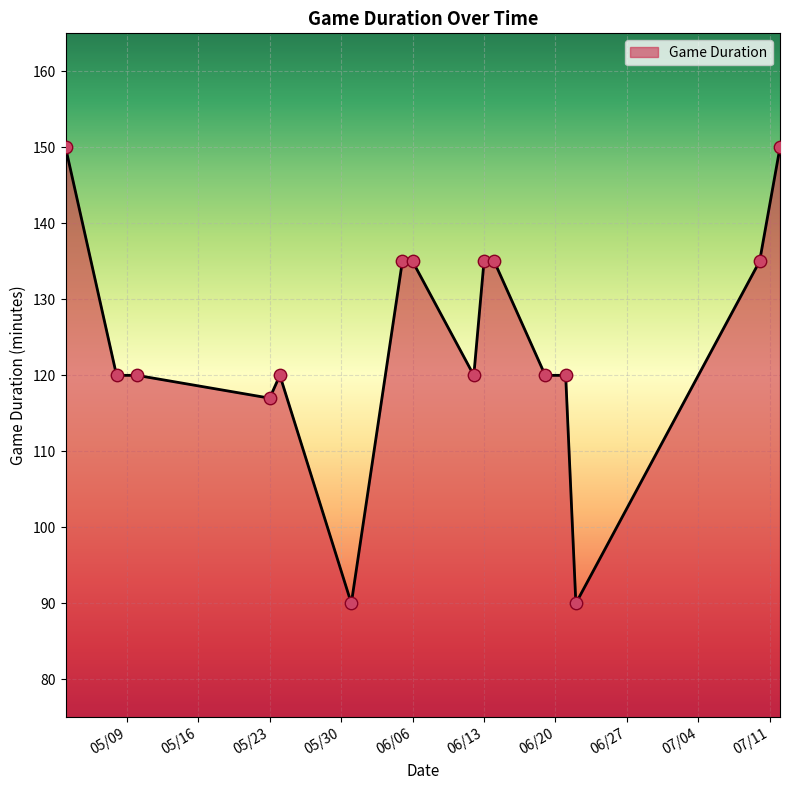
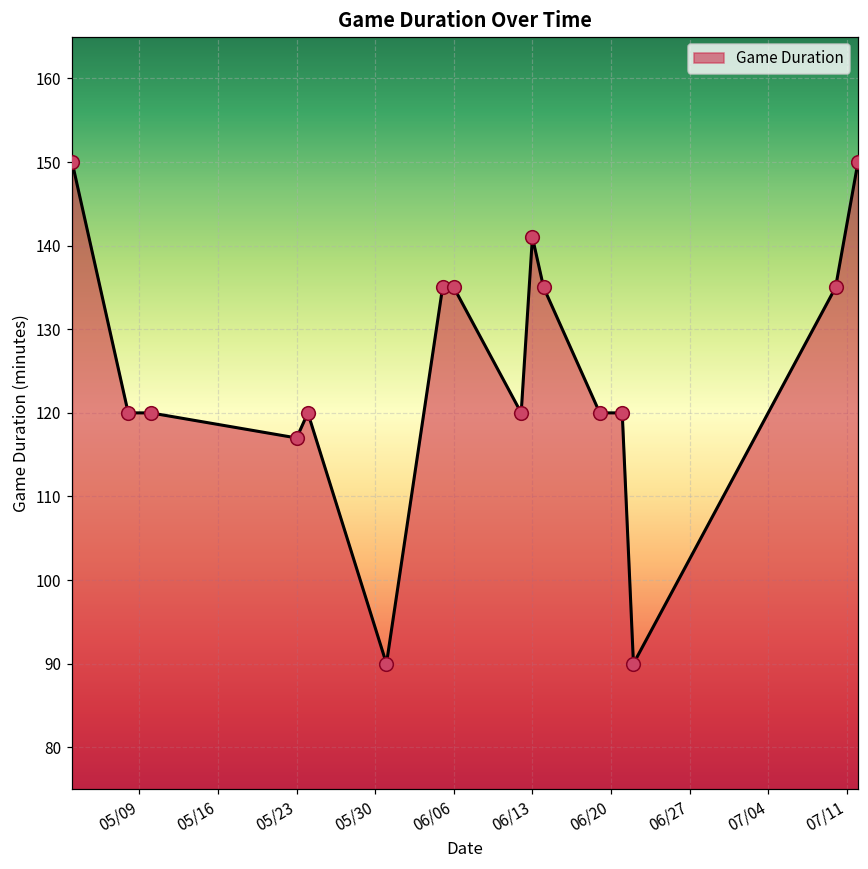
06/13: 135 -> 141
